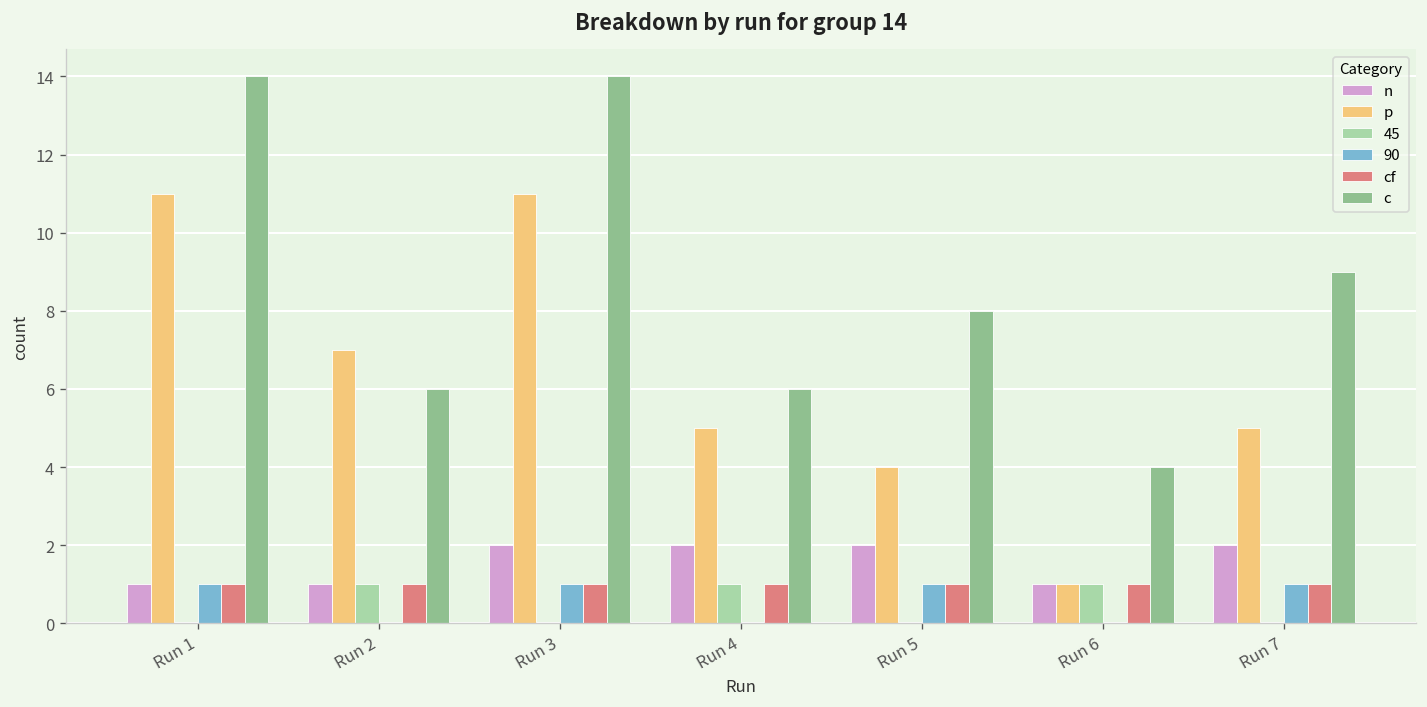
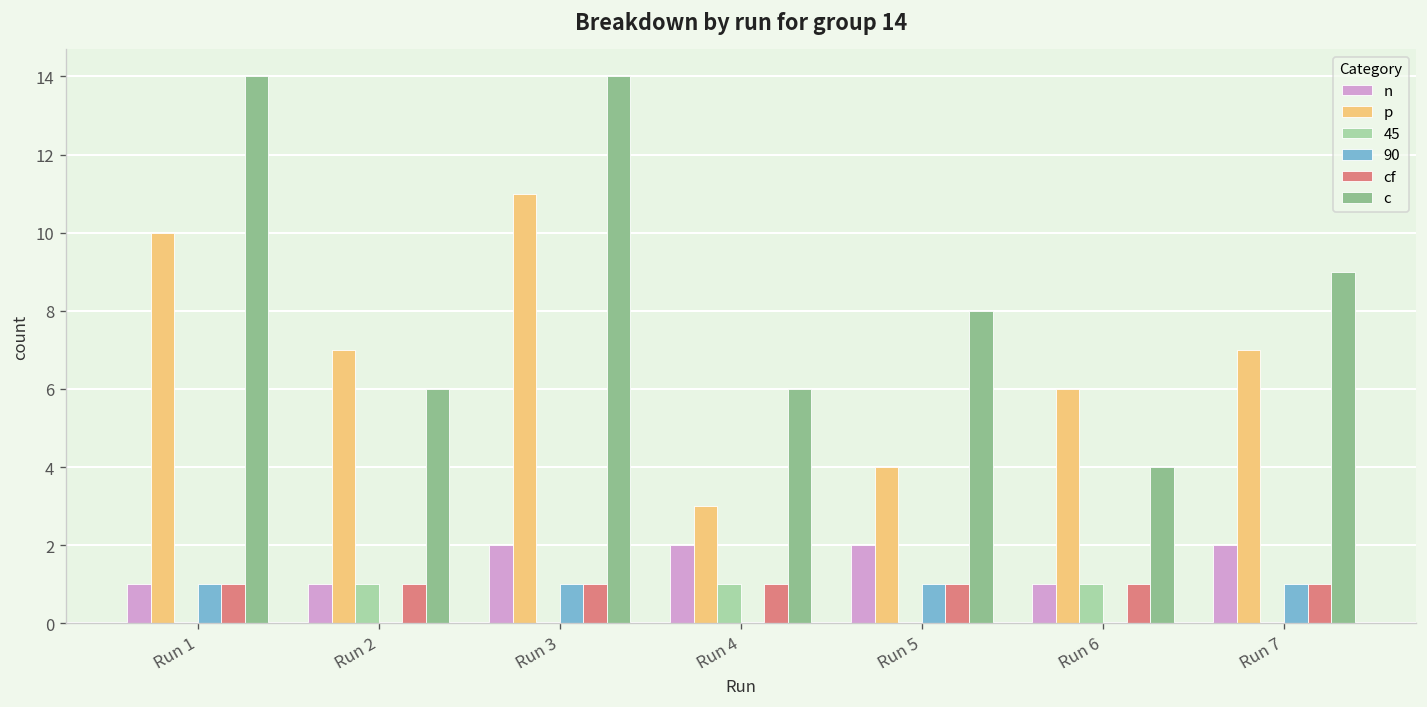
p, Run 1: 11 -> 10
p, Run 4: 5 -> 3
p, Run 6: 1 -> 6
p, Run 7: 5 -> 7
